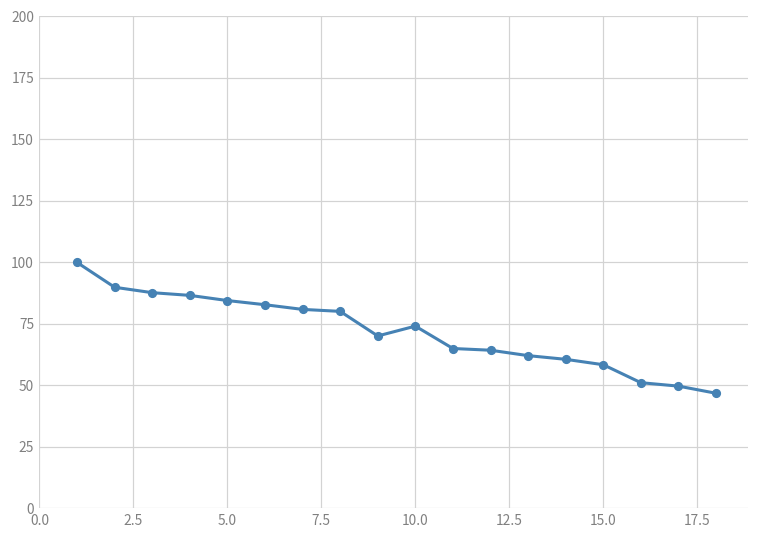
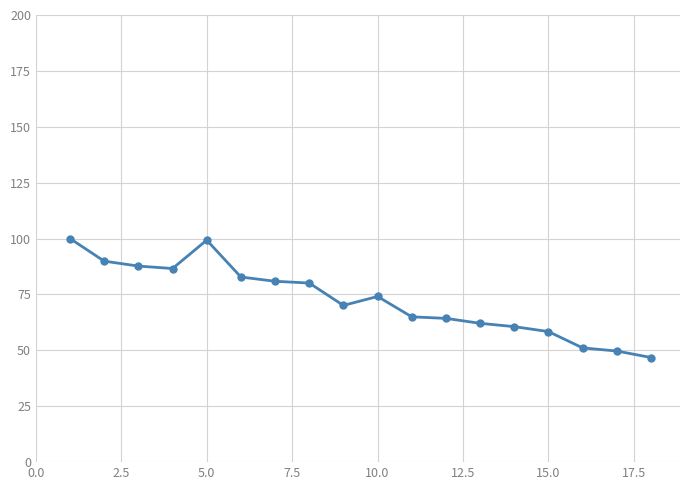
5.0: 85 -> 99
